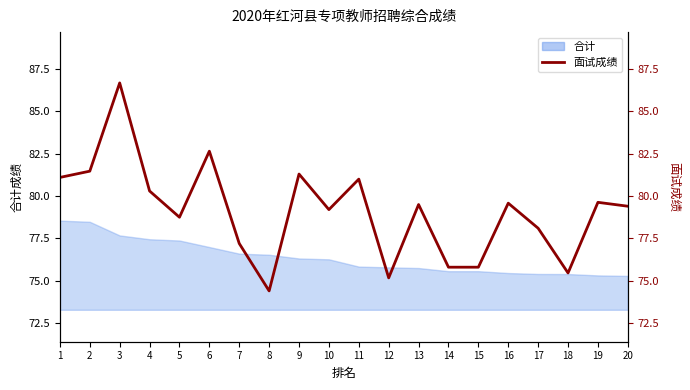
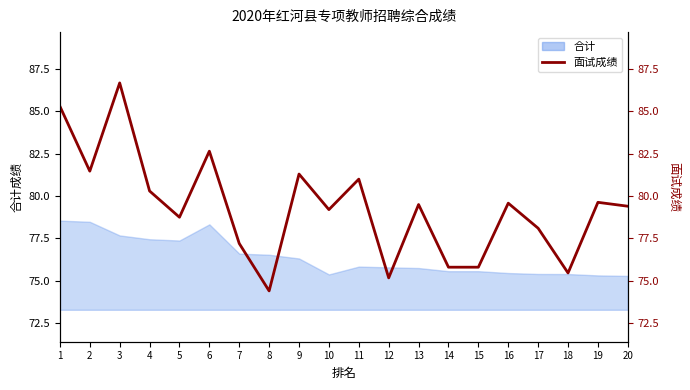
面试成绩, 1: 81.1 -> 85.3
合计, 6: 77.0 -> 78.3
合计, 10: 76.3 -> 75.4
